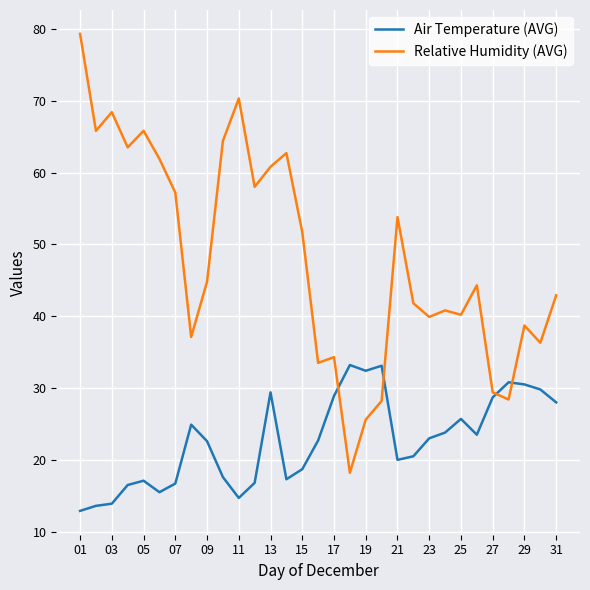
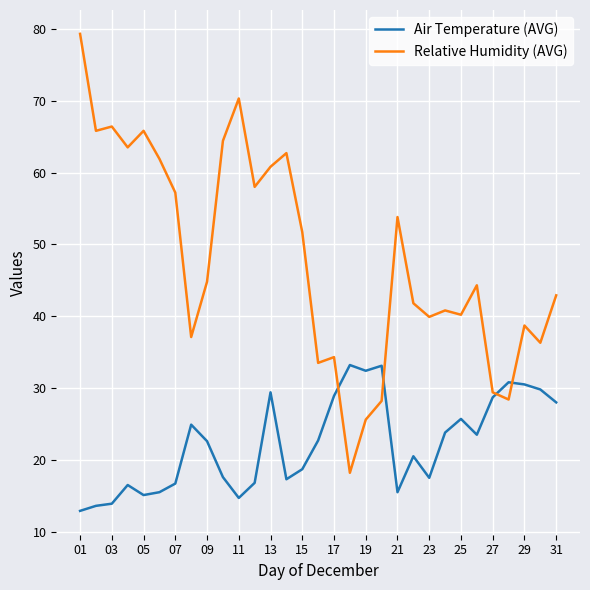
Relative Humidity (AVG), 03: 68 -> 66
Air Temperature (AVG), 05: 17 -> 15
Air Temperature (AVG), 21: 20 -> 16
Air Temperature (AVG), 23: 23 -> 18
